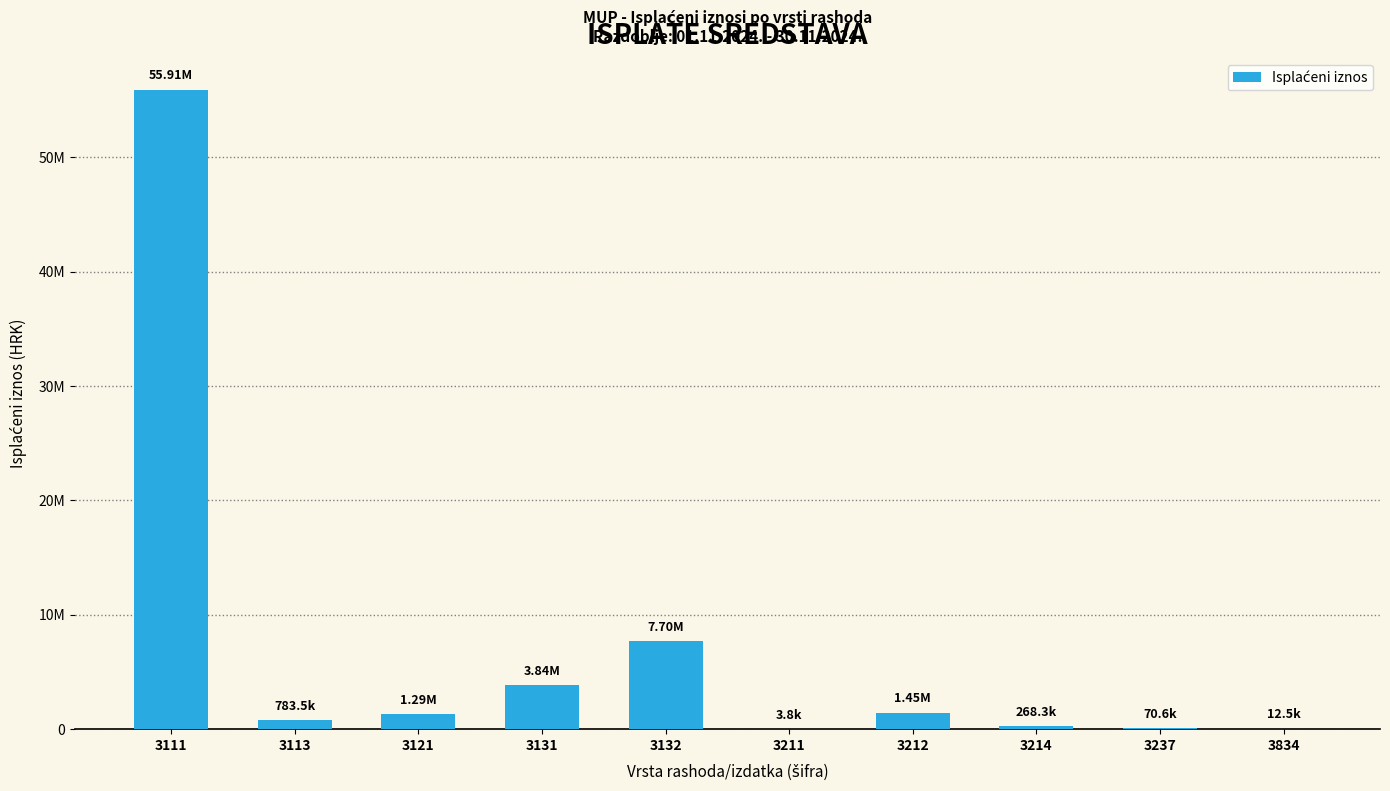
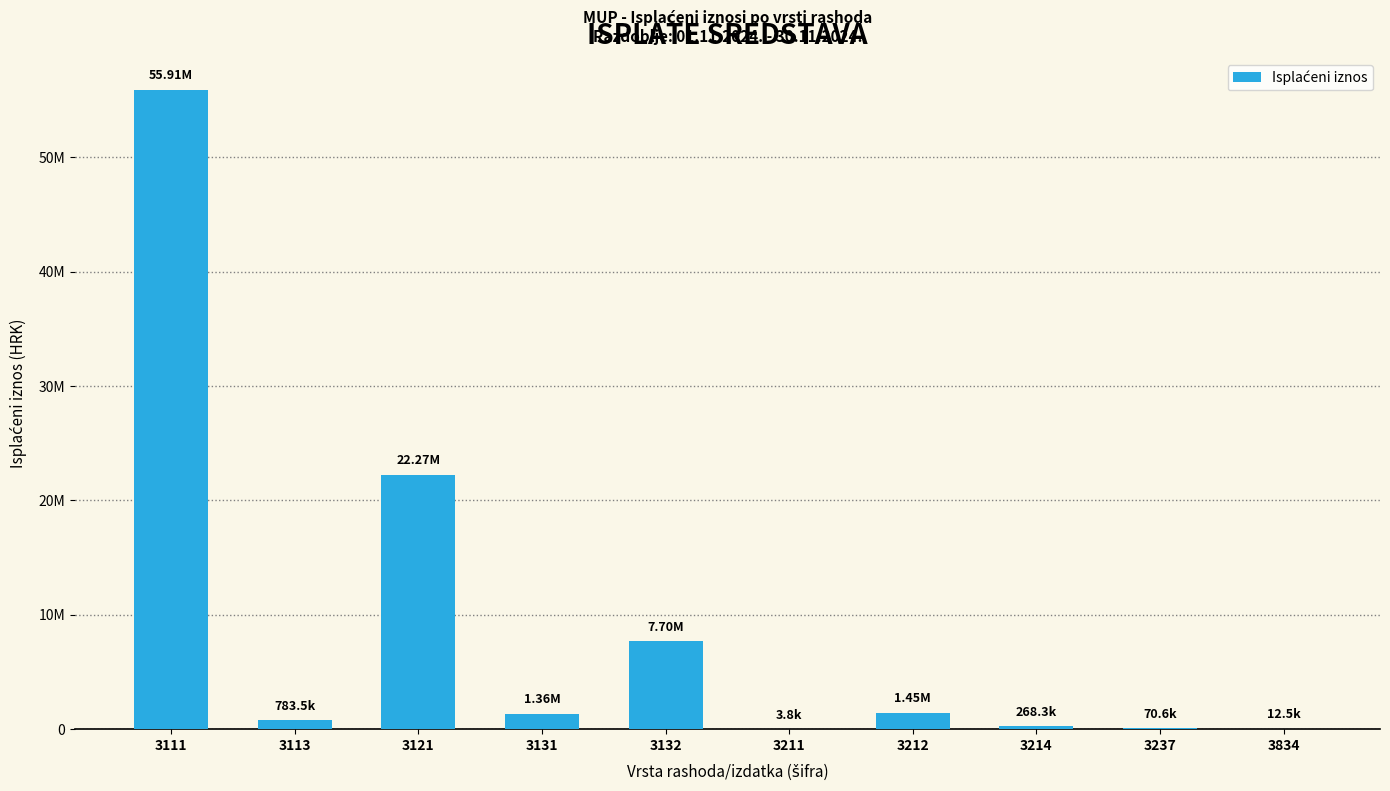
3121: 1.29M -> 22.27M
3131: 3.84M -> 1.36M
